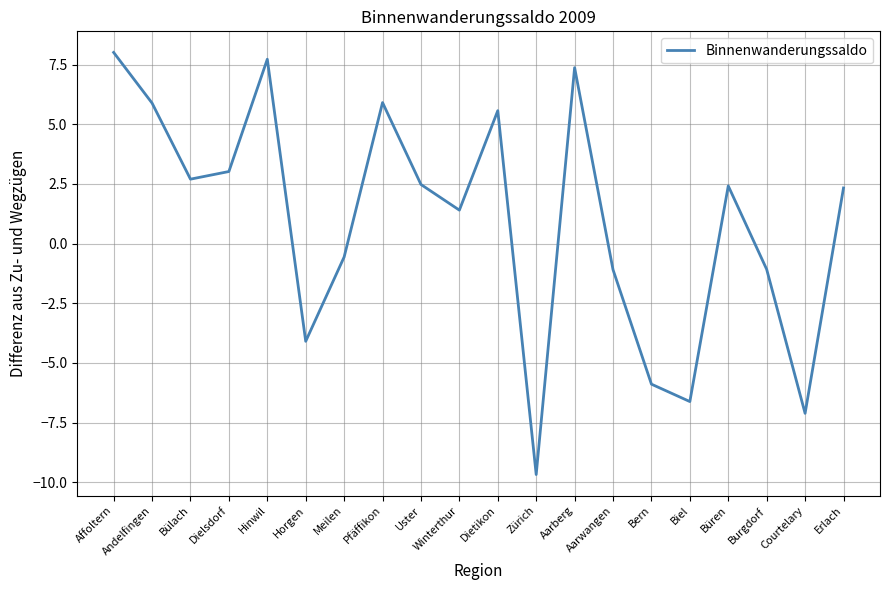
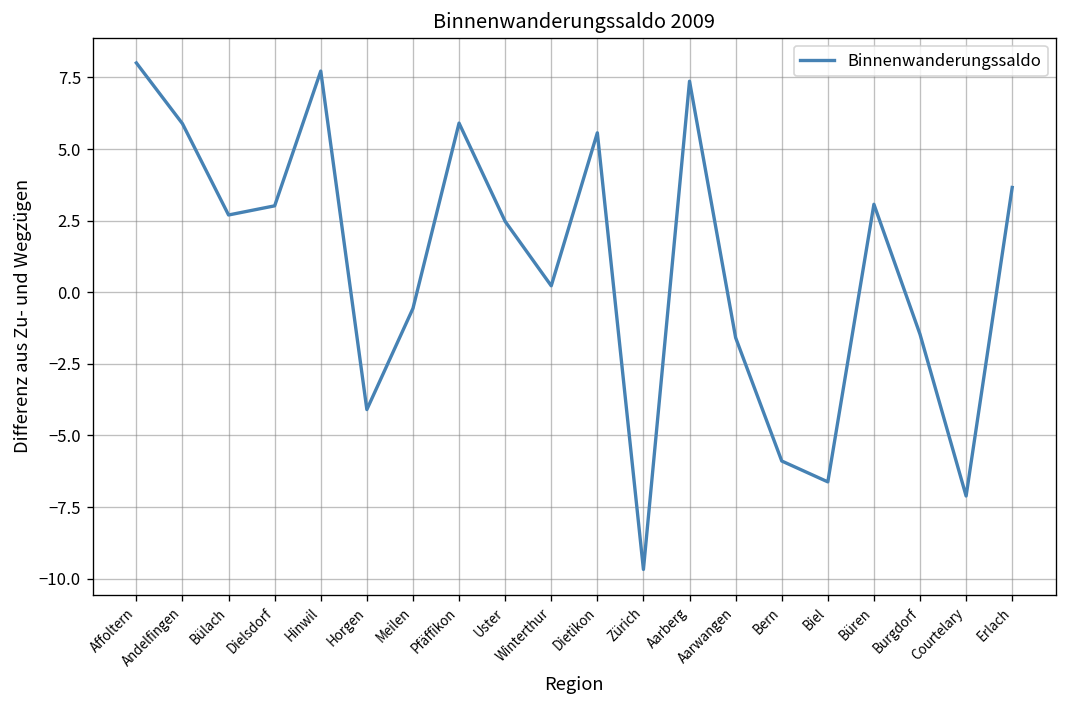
Winterthur: 1.4 -> 0.2
Aarwangen: -1.1 -> -1.6
Büren: 2.4 -> 3.1
Burgdorf: -1.1 -> -1.5
Erlach: 2.3 -> 3.7
